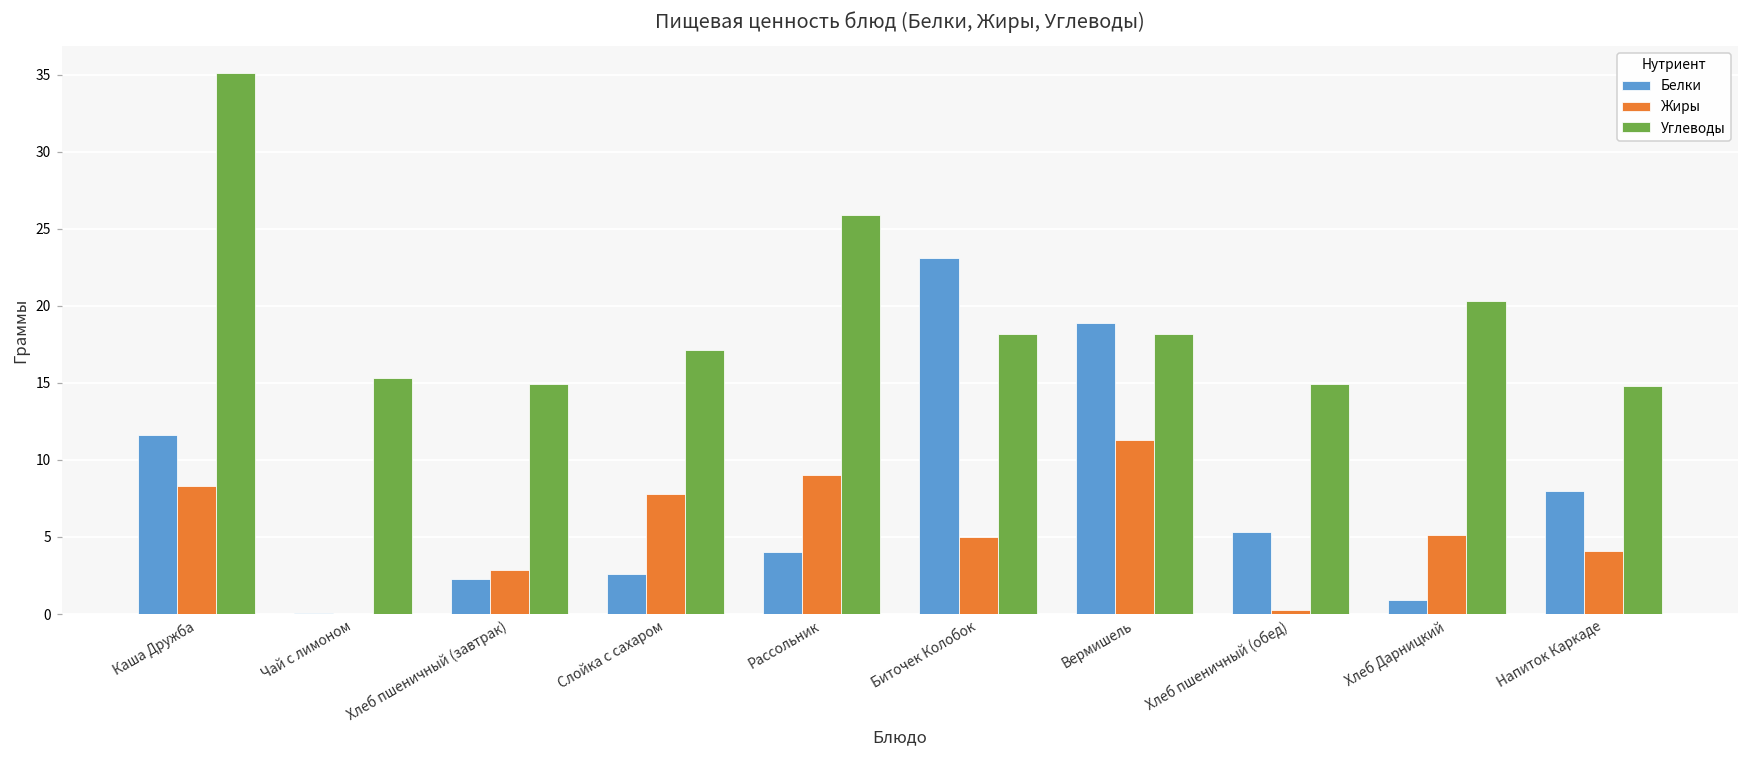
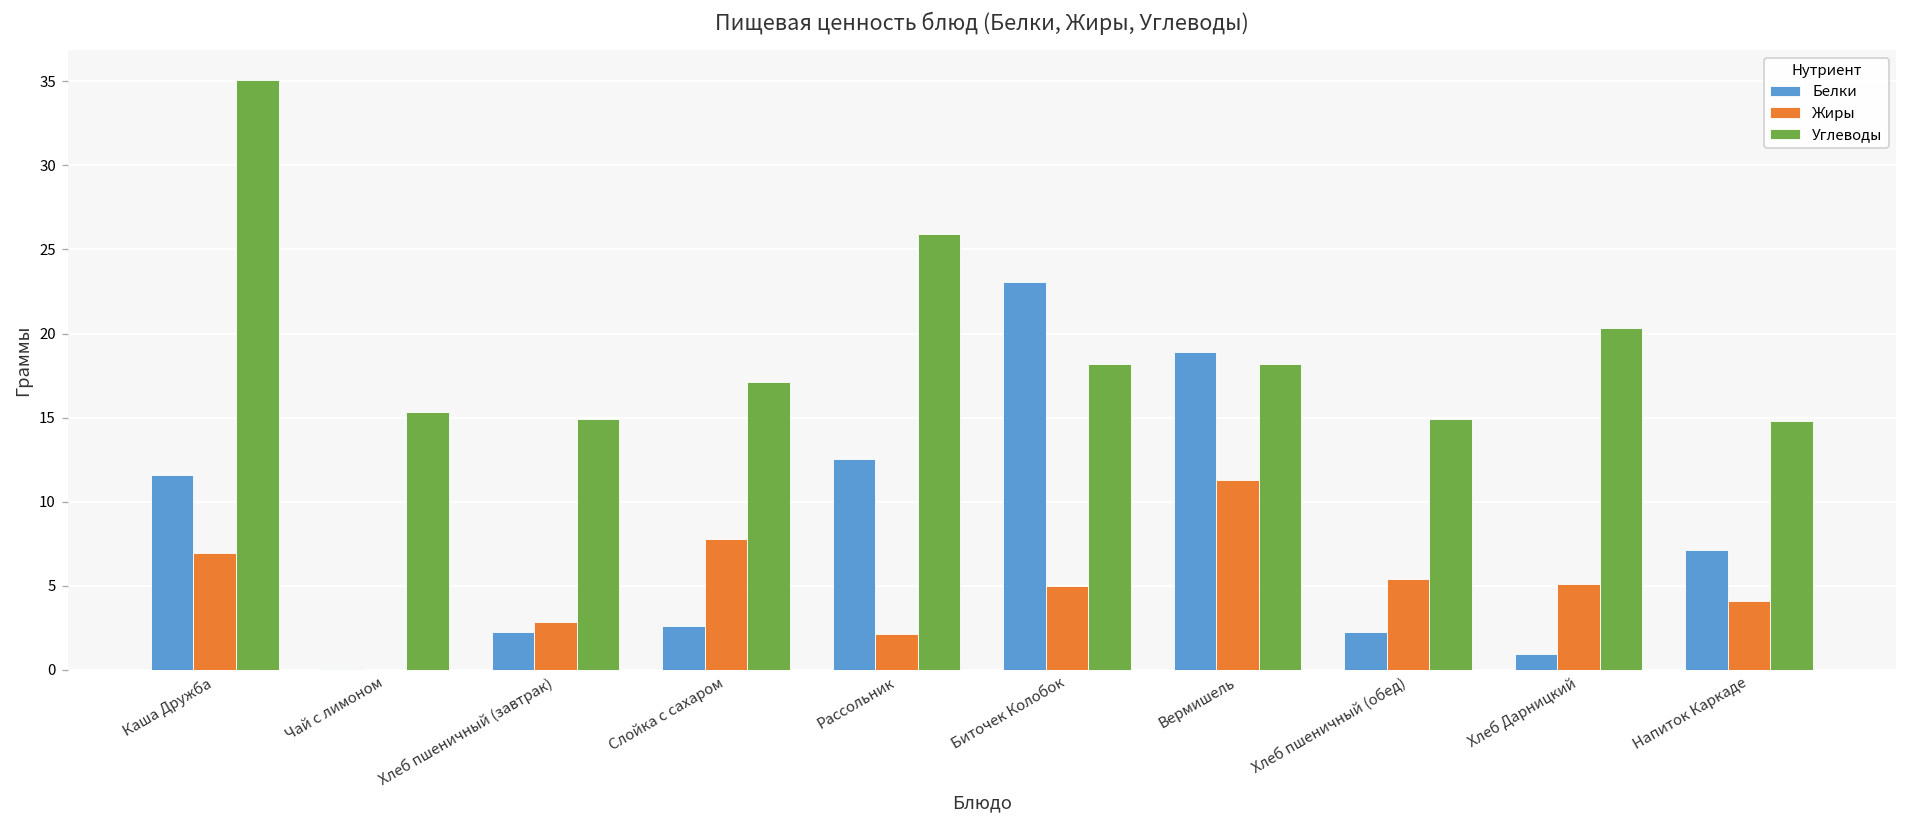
Жиры, Каша Дружба: 8.3 -> 6.9
Белки, Рассольник: 4.0 -> 12.5
Жиры, Рассольник: 9.0 -> 2.1
Белки, Хлеб пшеничный (обед): 5.3 -> 2.3
Жиры, Хлеб пшеничный (обед): 0.3 -> 5.4
Белки, Напиток Каркаде: 8.0 -> 7.1
